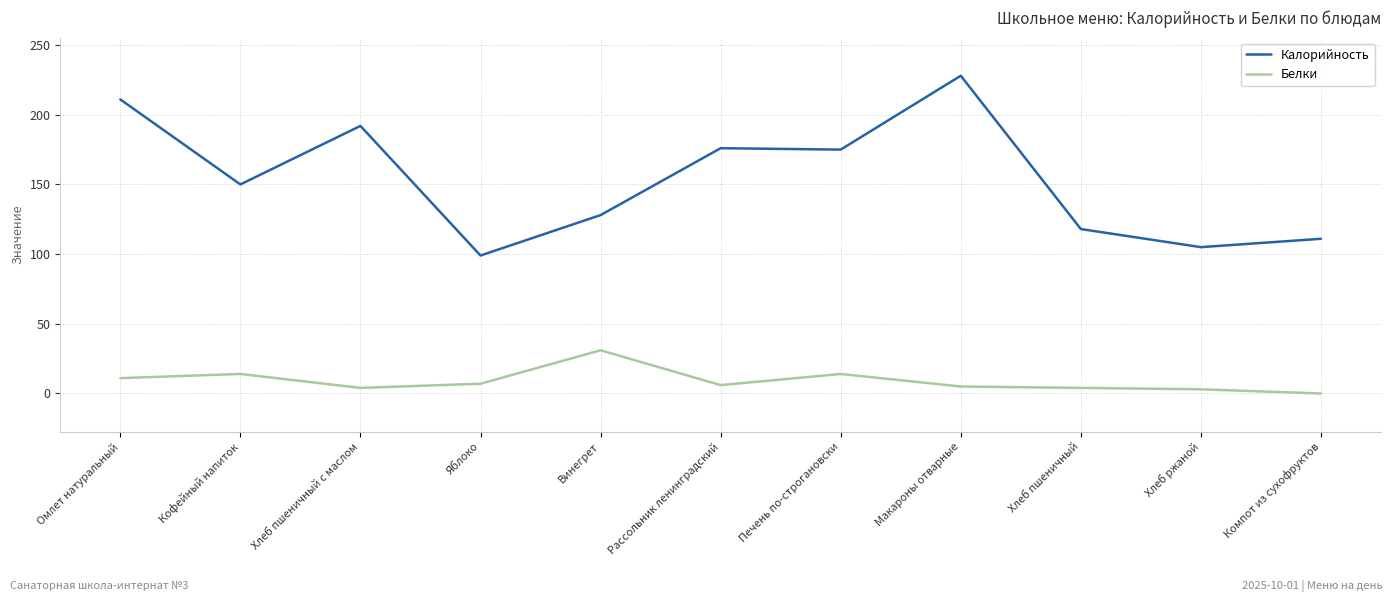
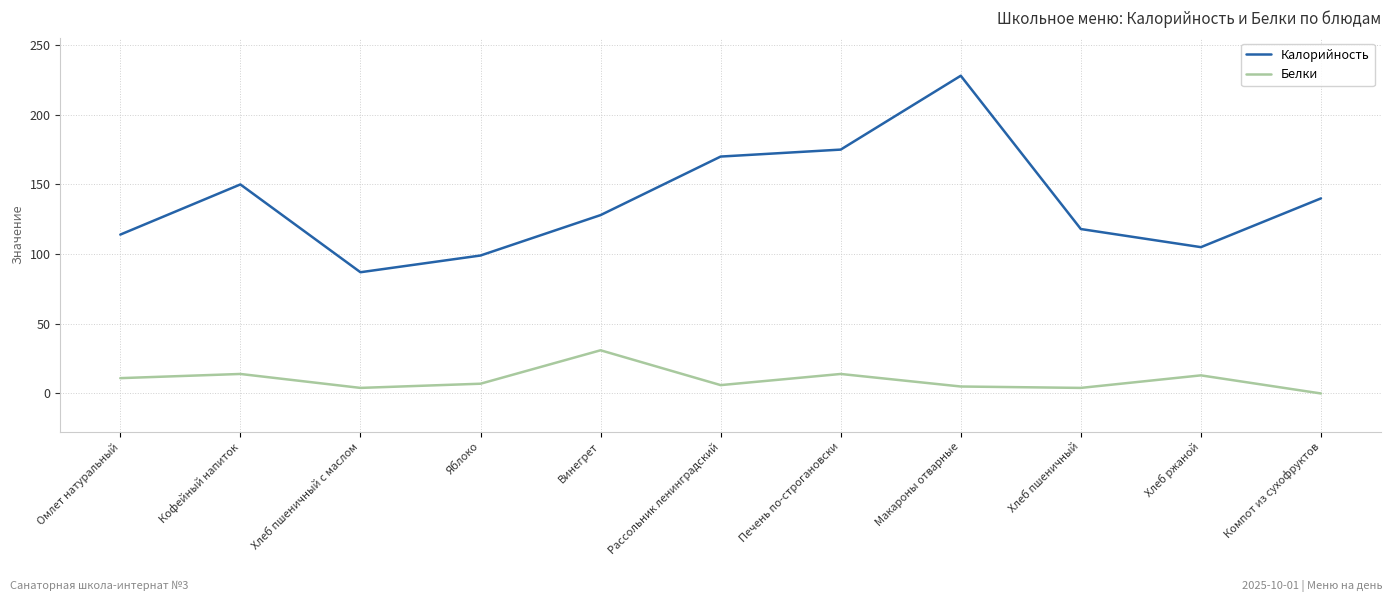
Калорийность, Омлет натуральный: 211 -> 114
Калорийность, Хлеб пшеничный с маслом: 192 -> 87
Калорийность, Рассольник ленинградский: 176 -> 170
Белки, Хлеб ржаной: 3 -> 13
Калорийность, Компот из сухофруктов: 111 -> 140
